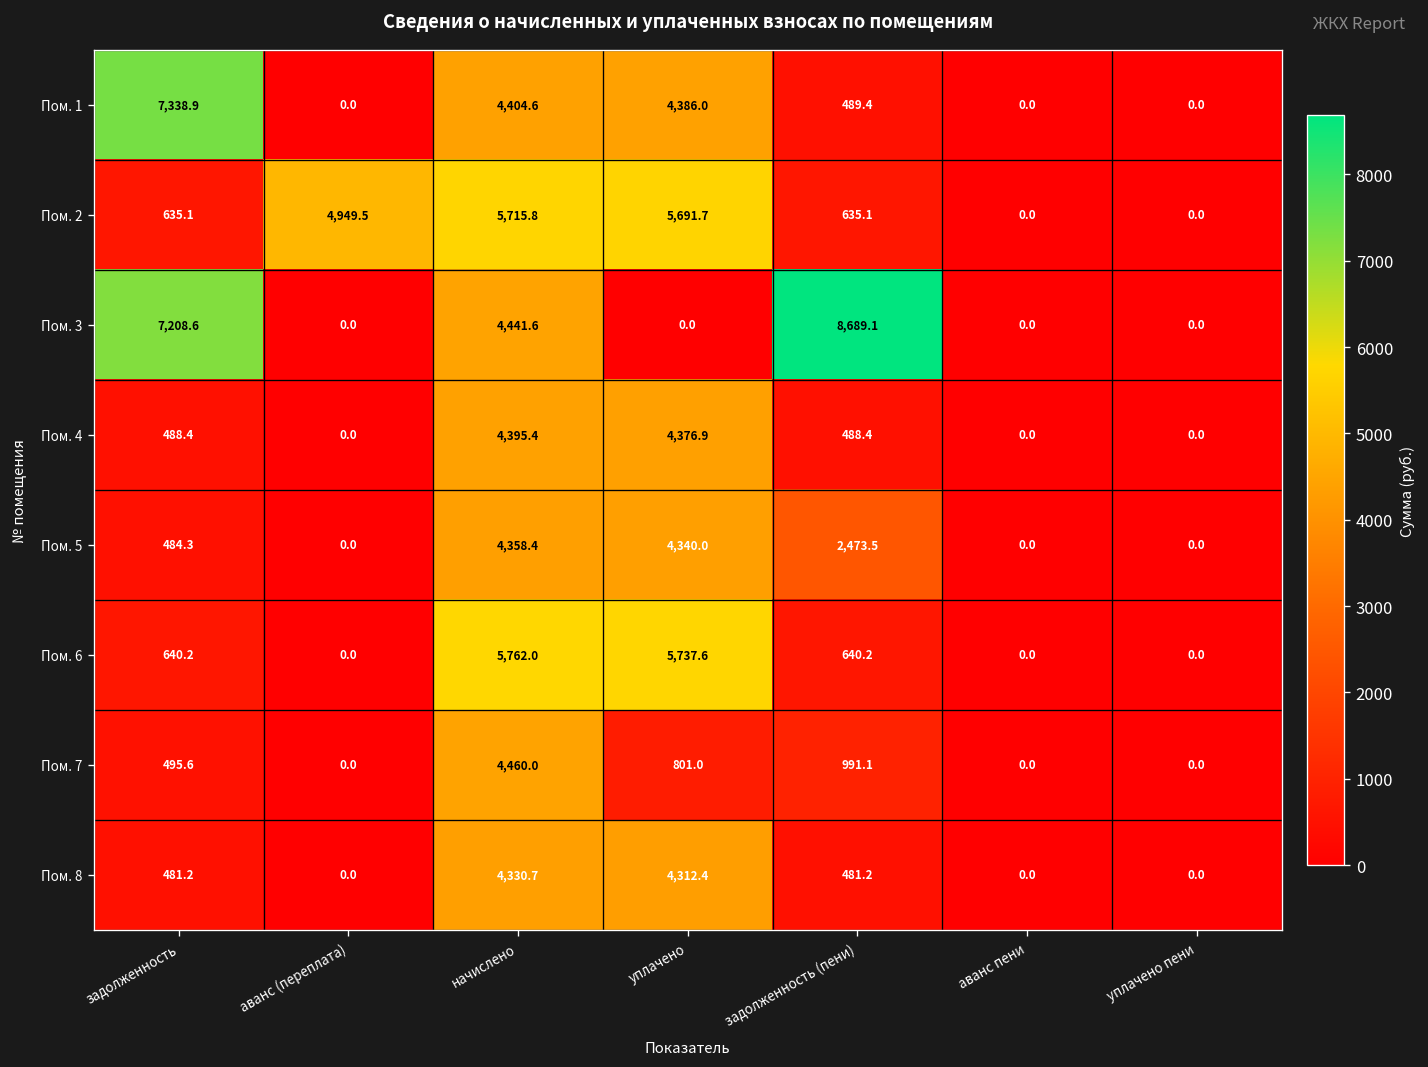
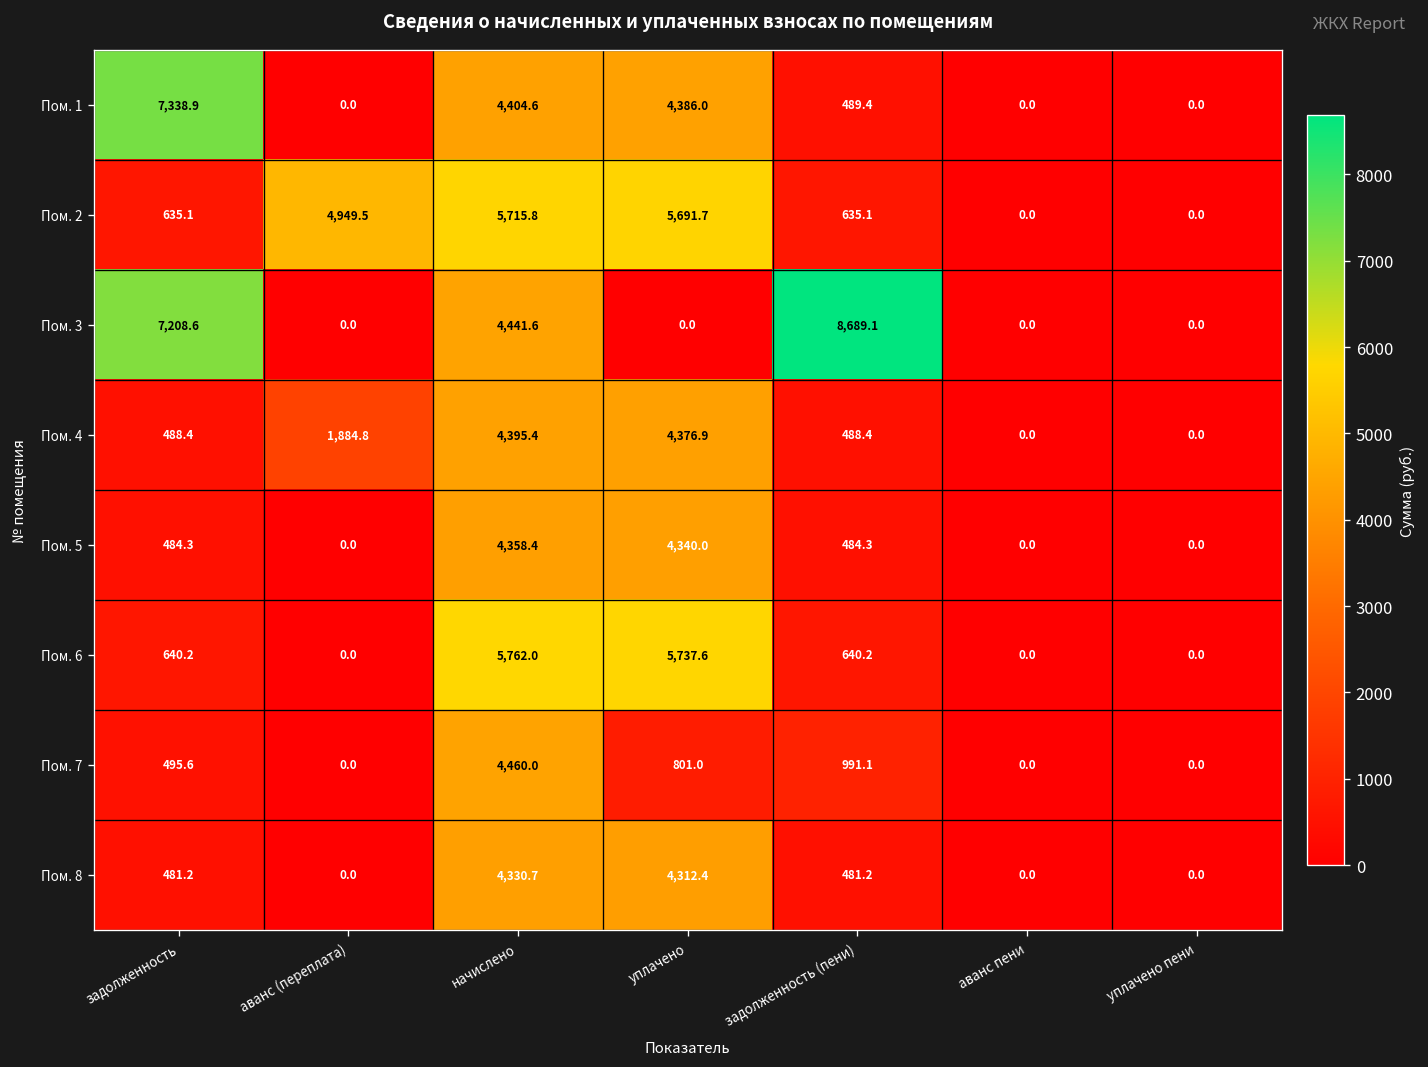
Пом. 4, аванс (переплата): 0.0 -> 1,884.8
Пом. 5, задолженность (пени): 2,473.5 -> 484.3
